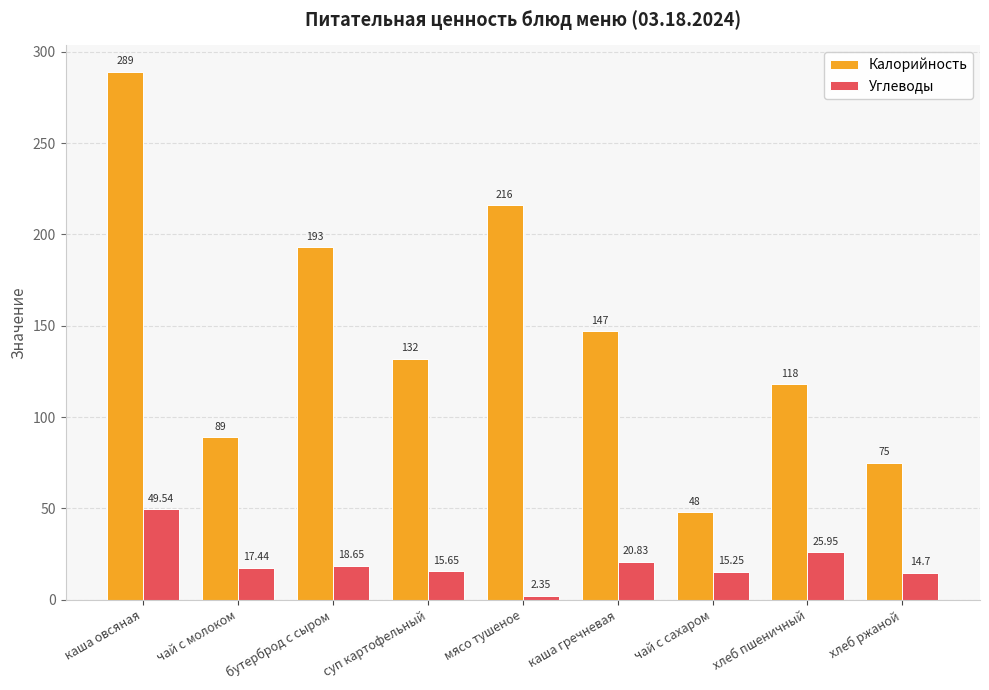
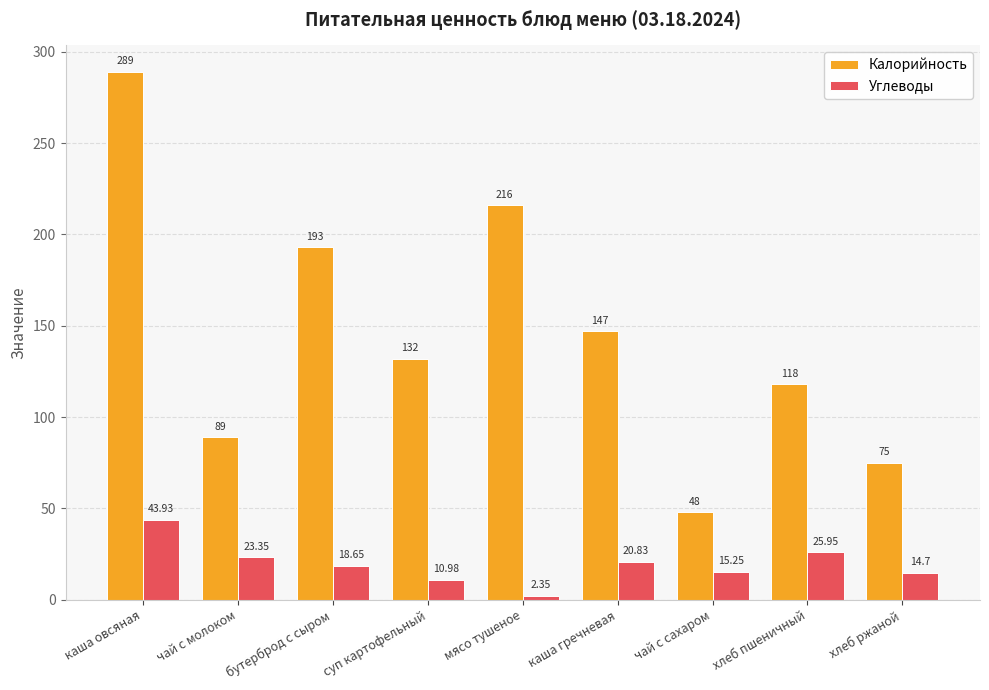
Углеводы, каша овсяная: 49.54 -> 43.93
Углеводы, чай с молоком: 17.44 -> 23.35
Углеводы, суп картофельный: 15.65 -> 10.98
